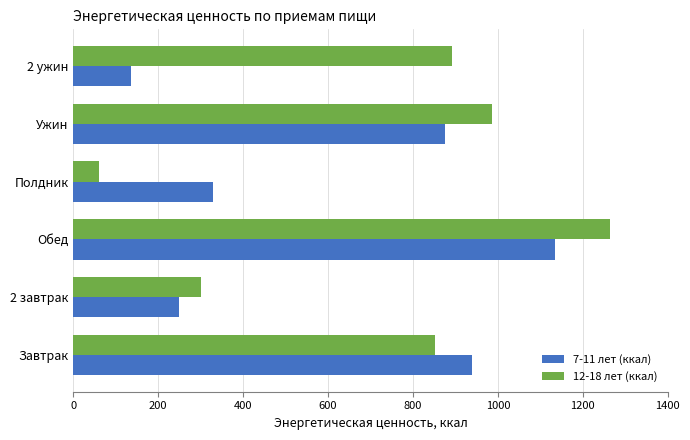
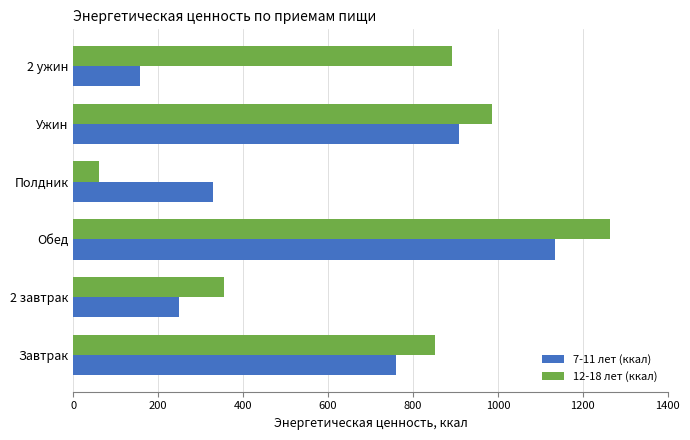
7-11 лет (ккал), 2 ужин: 140 -> 160
7-11 лет (ккал), Ужин: 880 -> 910
12-18 лет (ккал), 2 завтрак: 300 -> 350
7-11 лет (ккал), Завтрак: 940 -> 760
